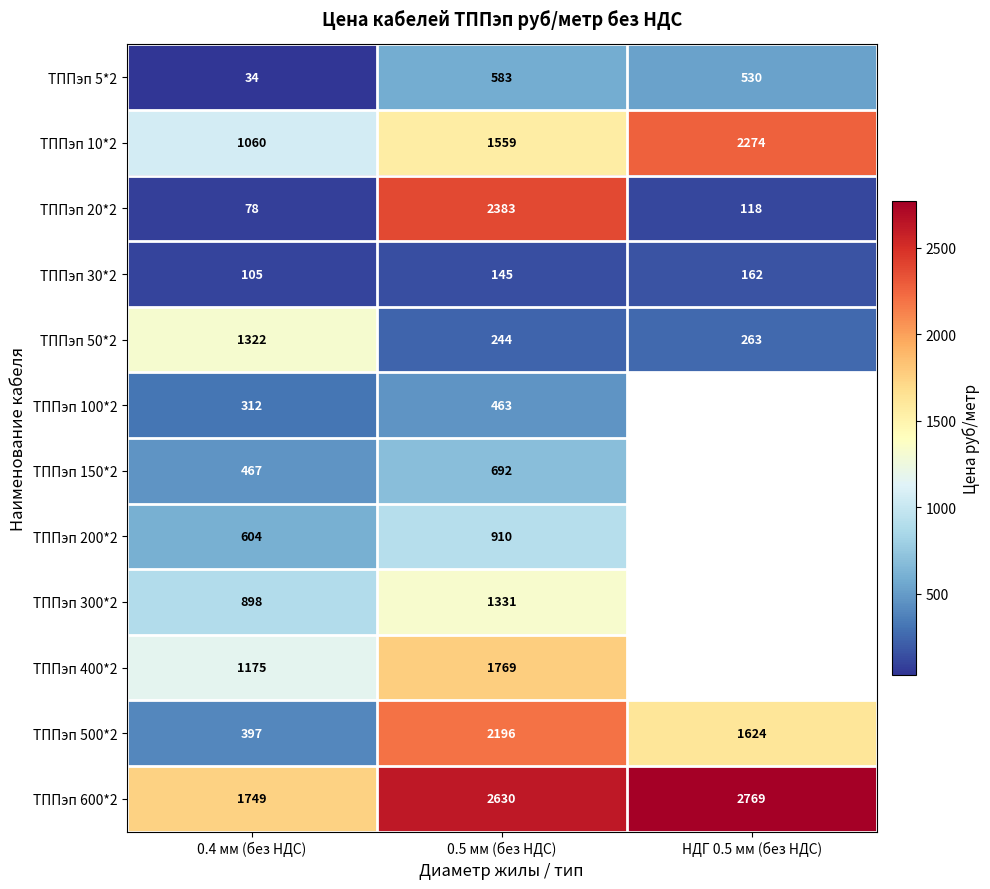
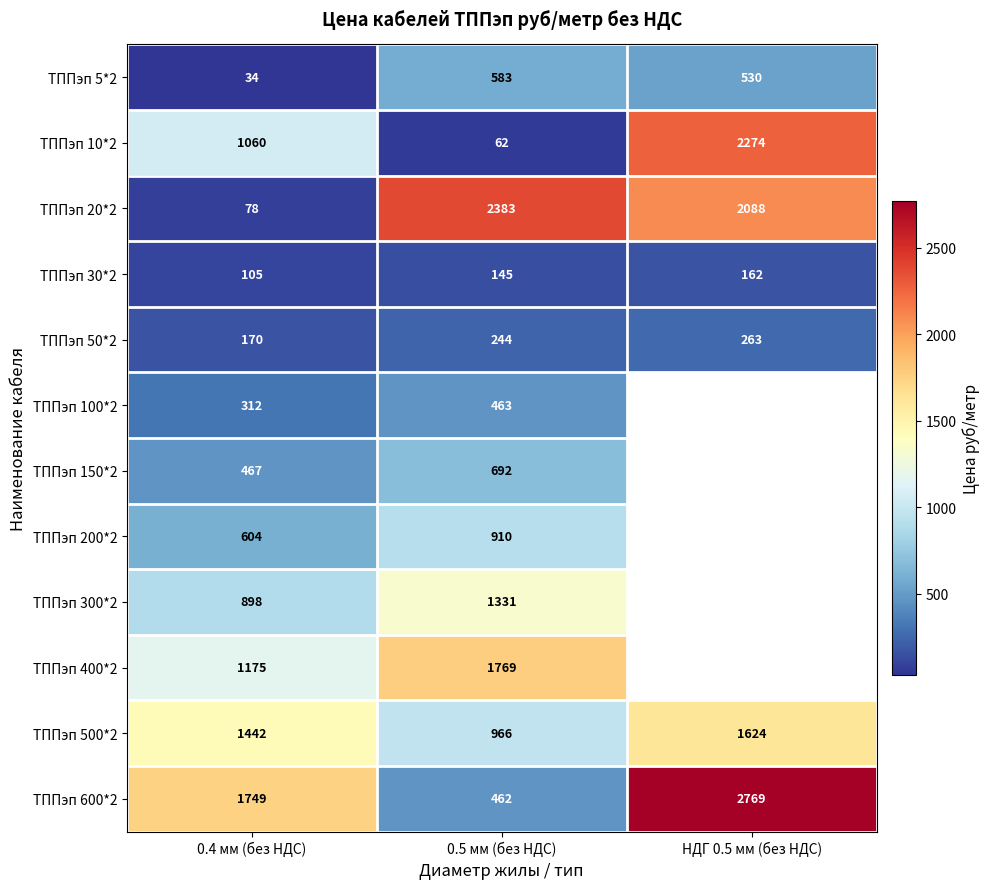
ТППэп 10*2, 0.5 мм (без НДС): 1559 -> 62
ТППэп 20*2, НДГ 0.5 мм (без НДС): 118 -> 2088
ТППэп 50*2, 0.4 мм (без НДС): 1322 -> 170
ТППэп 500*2, 0.4 мм (без НДС): 397 -> 1442
ТППэп 500*2, 0.5 мм (без НДС): 2196 -> 966
ТППэп 600*2, 0.5 мм (без НДС): 2630 -> 462
